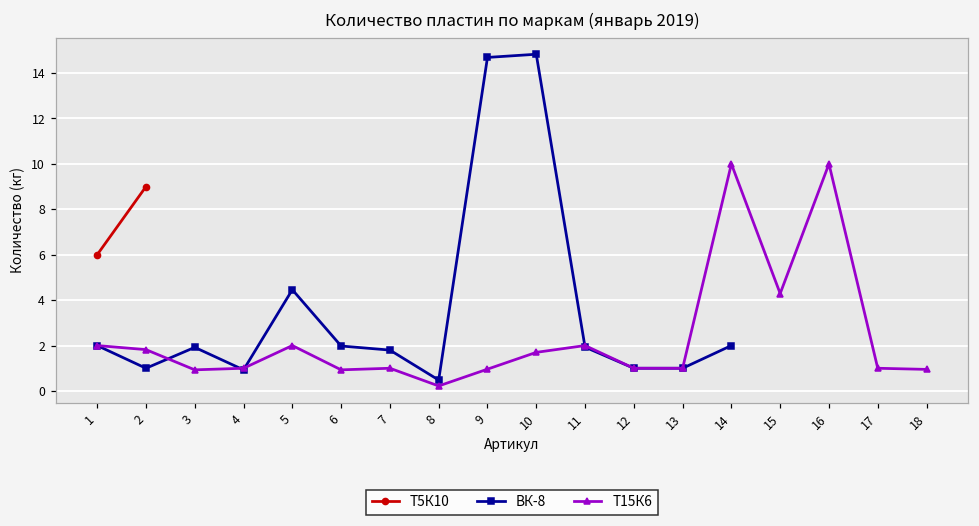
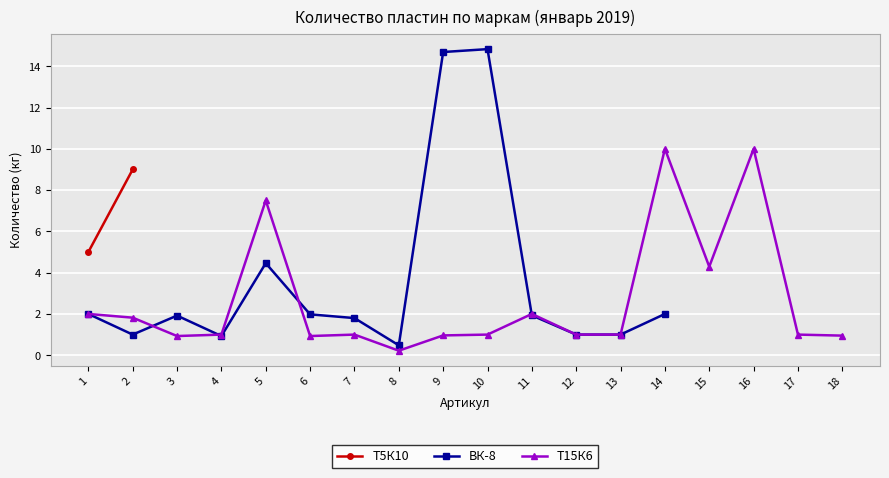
Т5К10, 1: 6 -> 5
Т15К6, 5: 2.0 -> 7.5
Т15К6, 10: 1.7 -> 1.0
